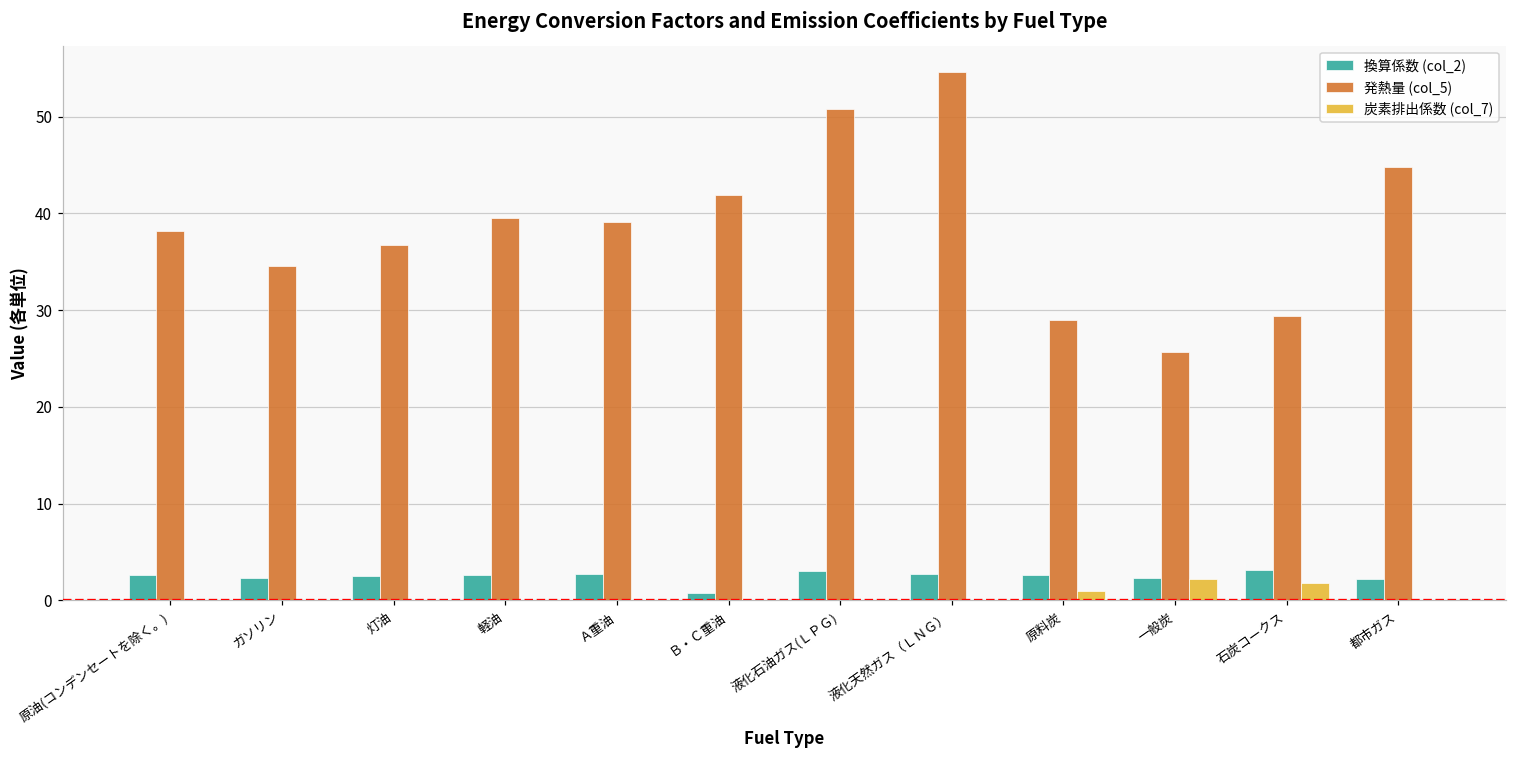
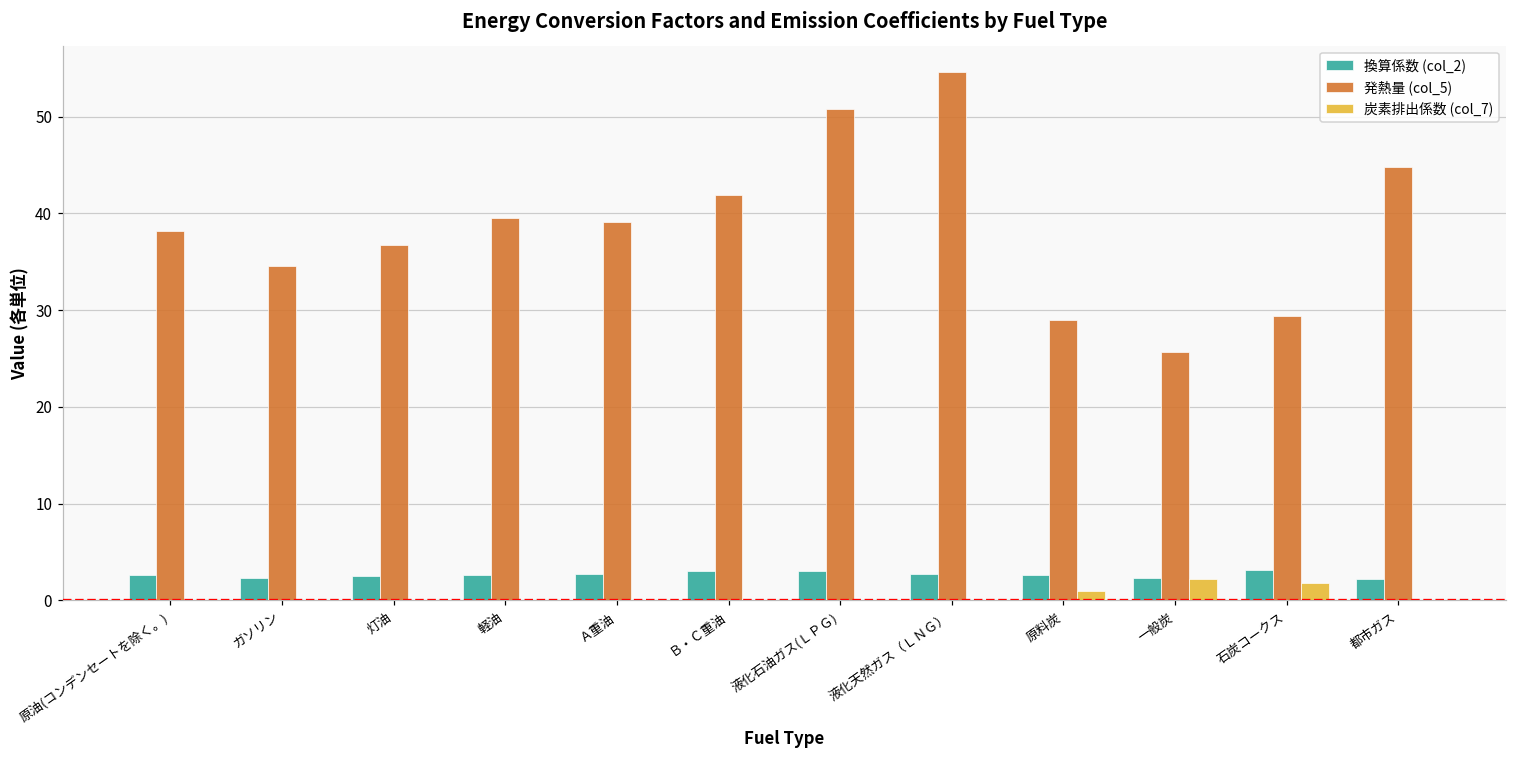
換算係数 (col_2), Ｂ・Ｃ重油: 1 -> 3
